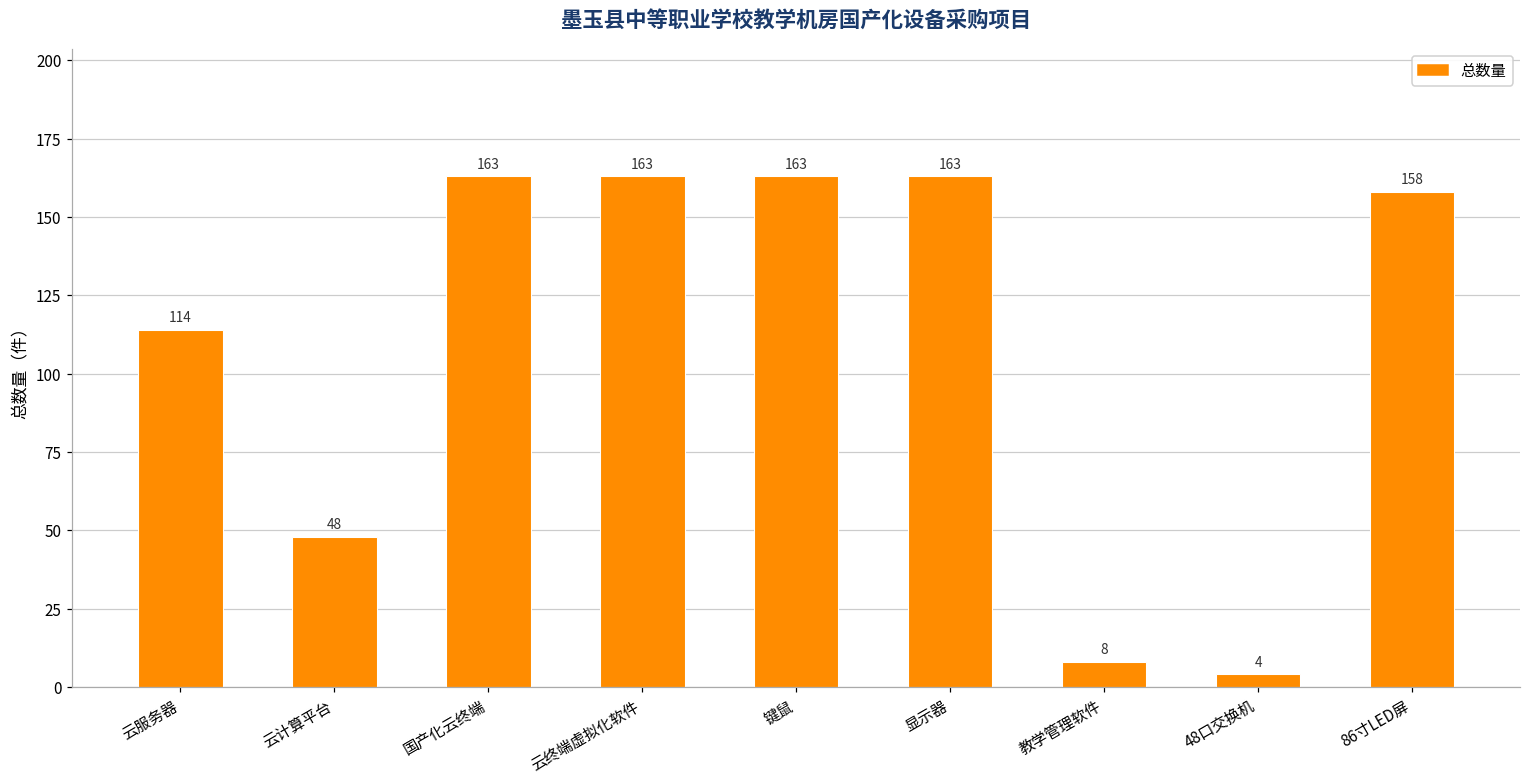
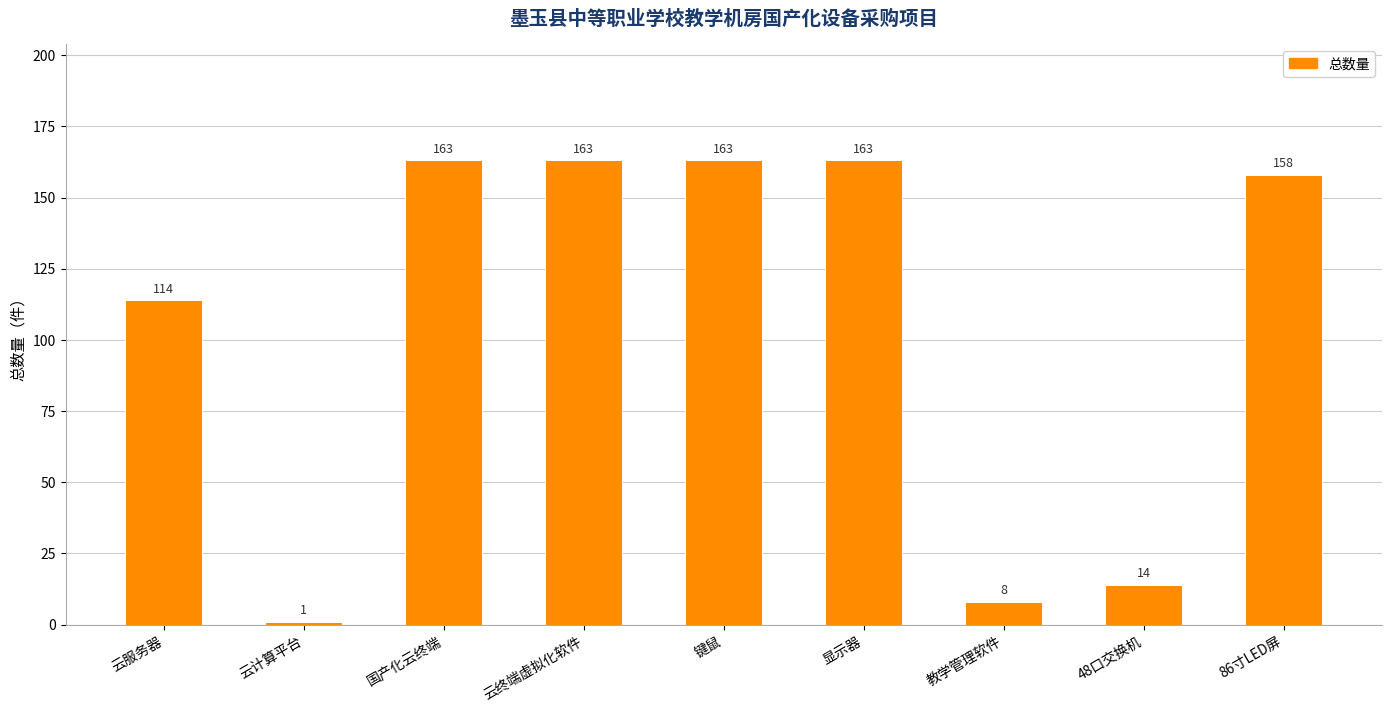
云计算平台: 48 -> 1
48口交换机: 4 -> 14
